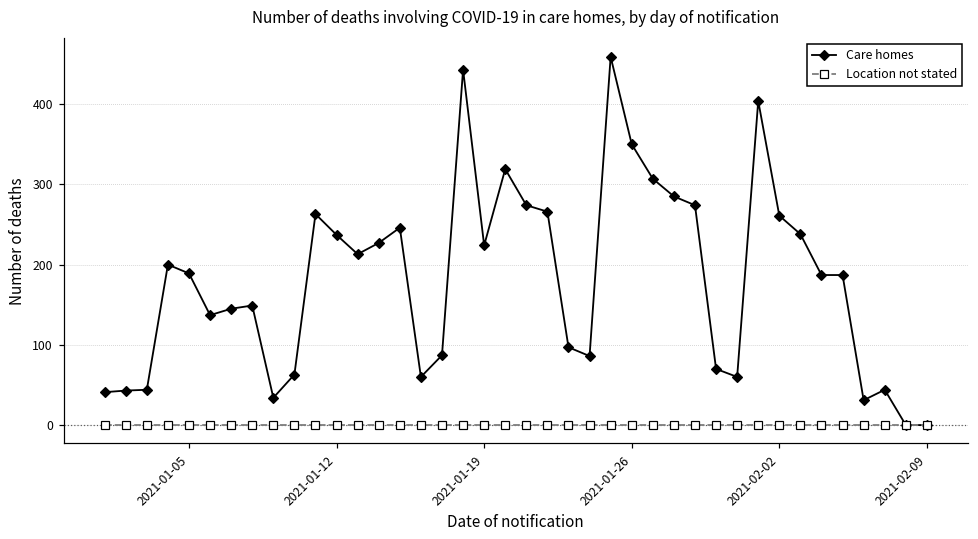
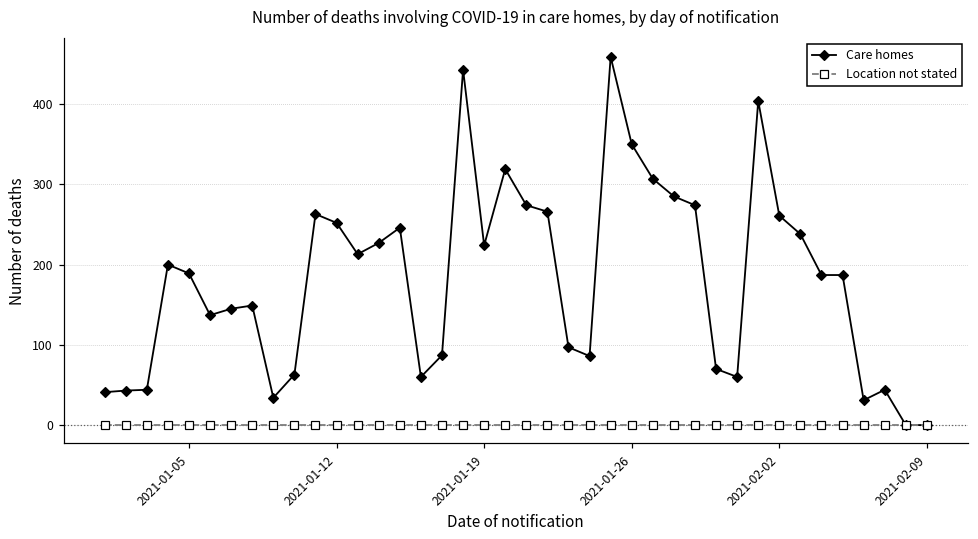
Care homes, 2021-01-12: 240 -> 250
